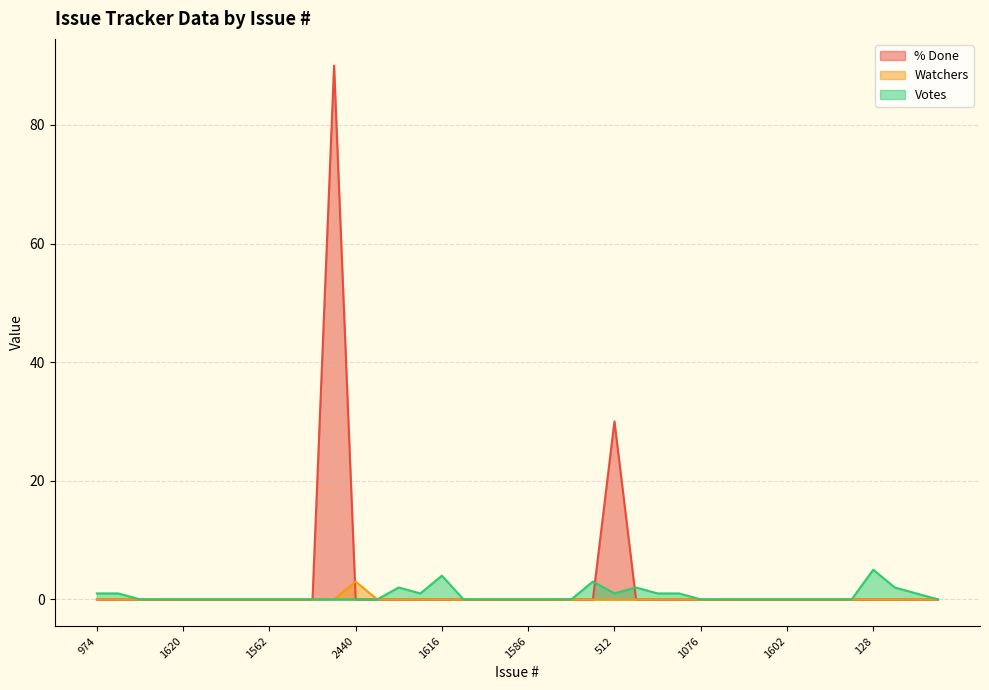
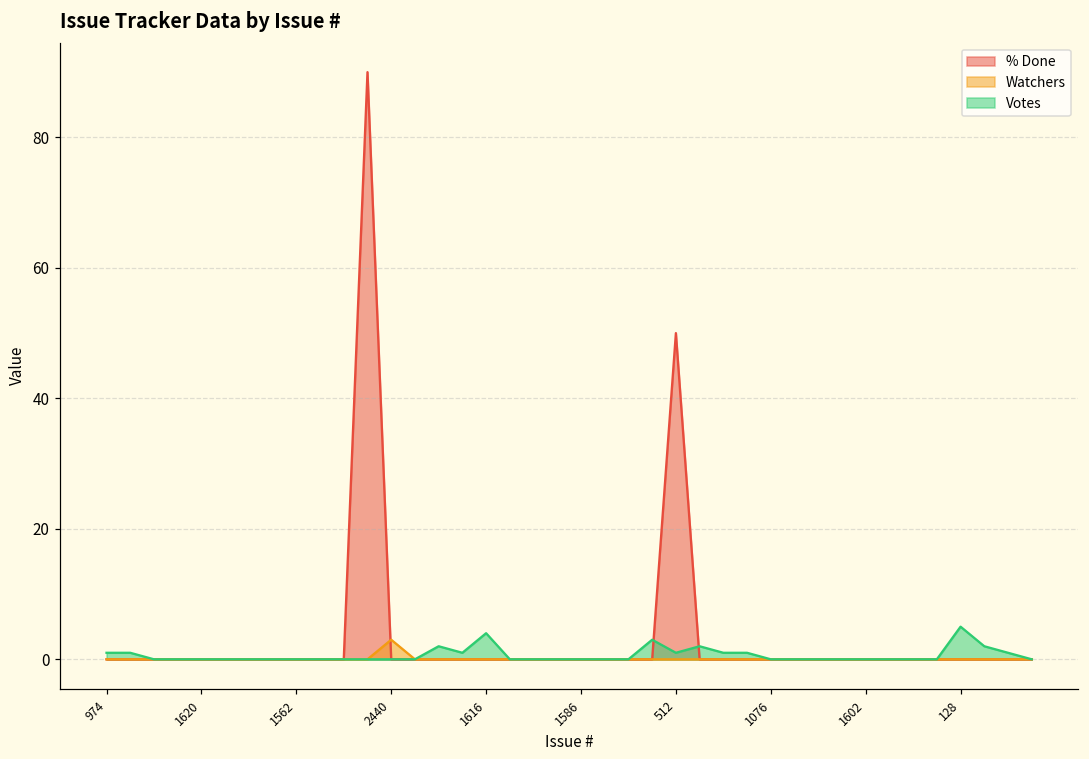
% Done, 512: 30 -> 50
